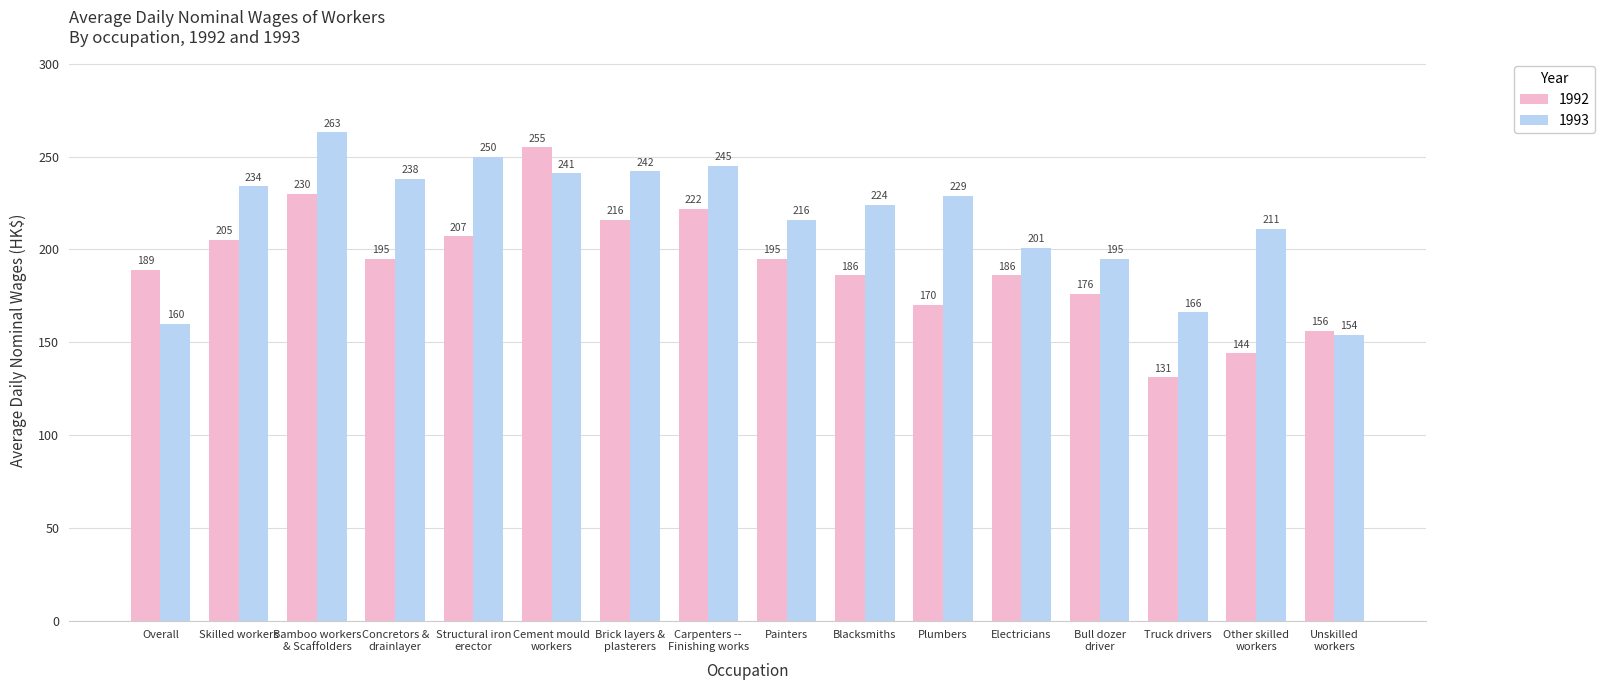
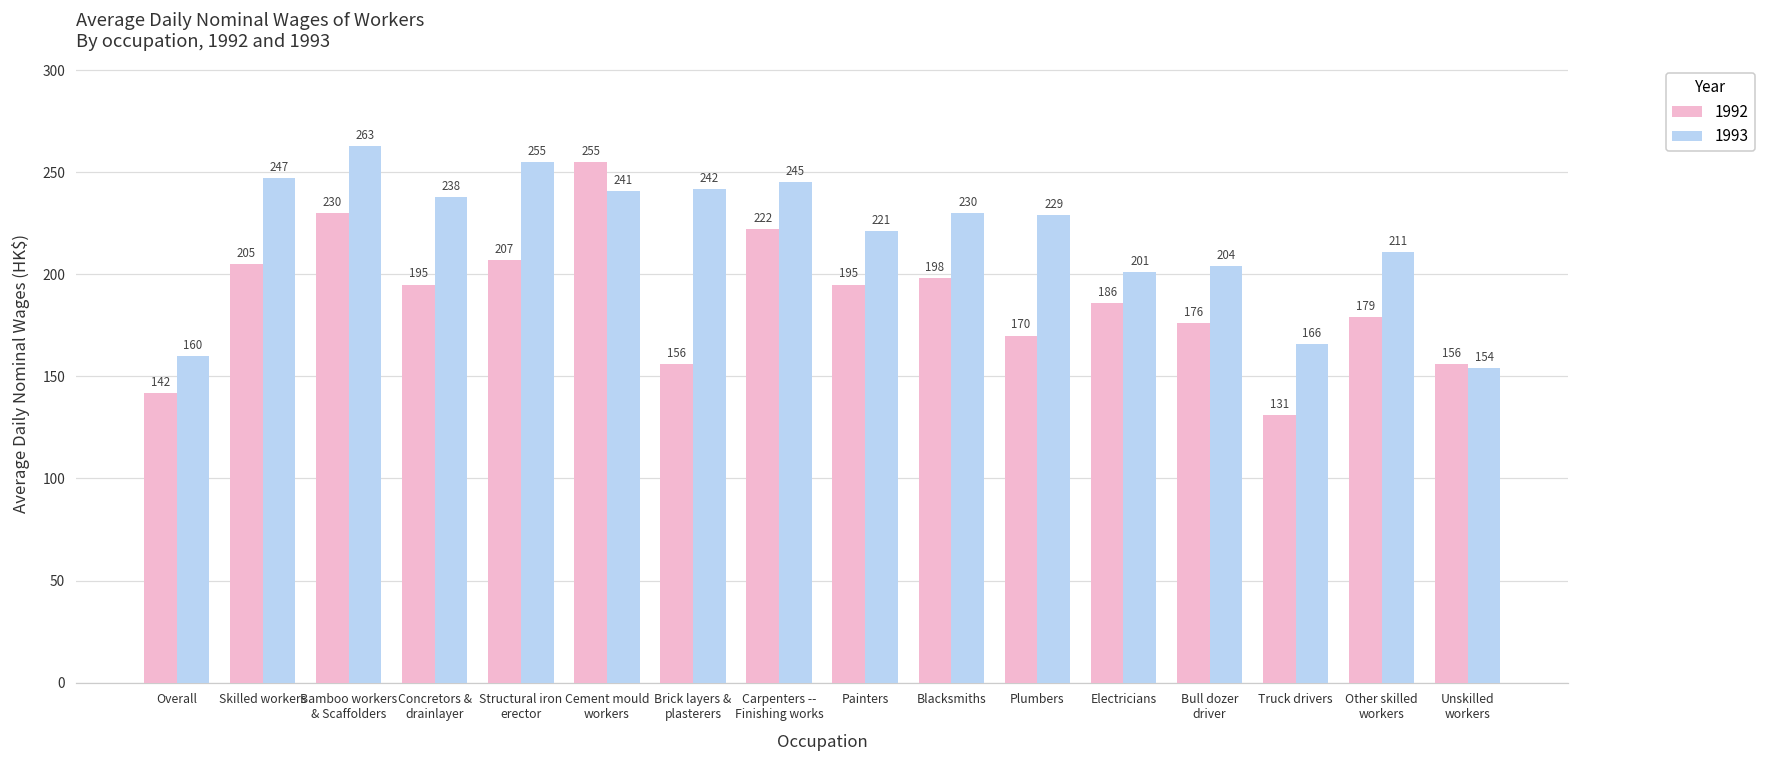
1992, Overall: 189 -> 142
1993, Skilled workers: 234 -> 247
1993, Structural iron erector: 250 -> 255
1992, Brick layers & plasterers: 216 -> 156
1993, Painters: 216 -> 221
1992, Blacksmiths: 186 -> 198
1993, Blacksmiths: 224 -> 230
1993, Bull dozer driver: 195 -> 204
1992, Other skilled workers: 144 -> 179
